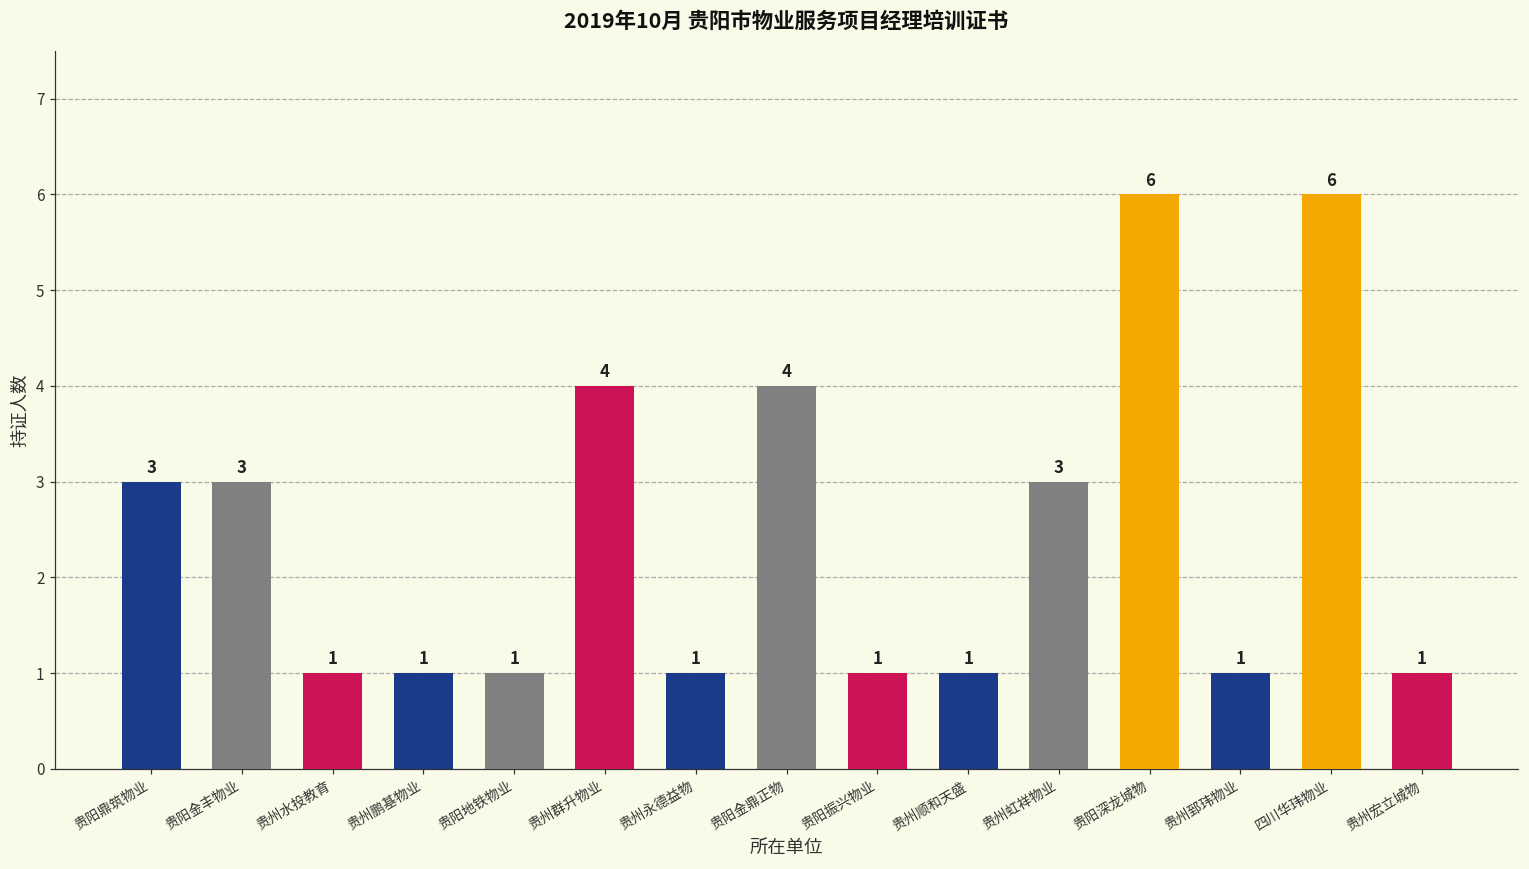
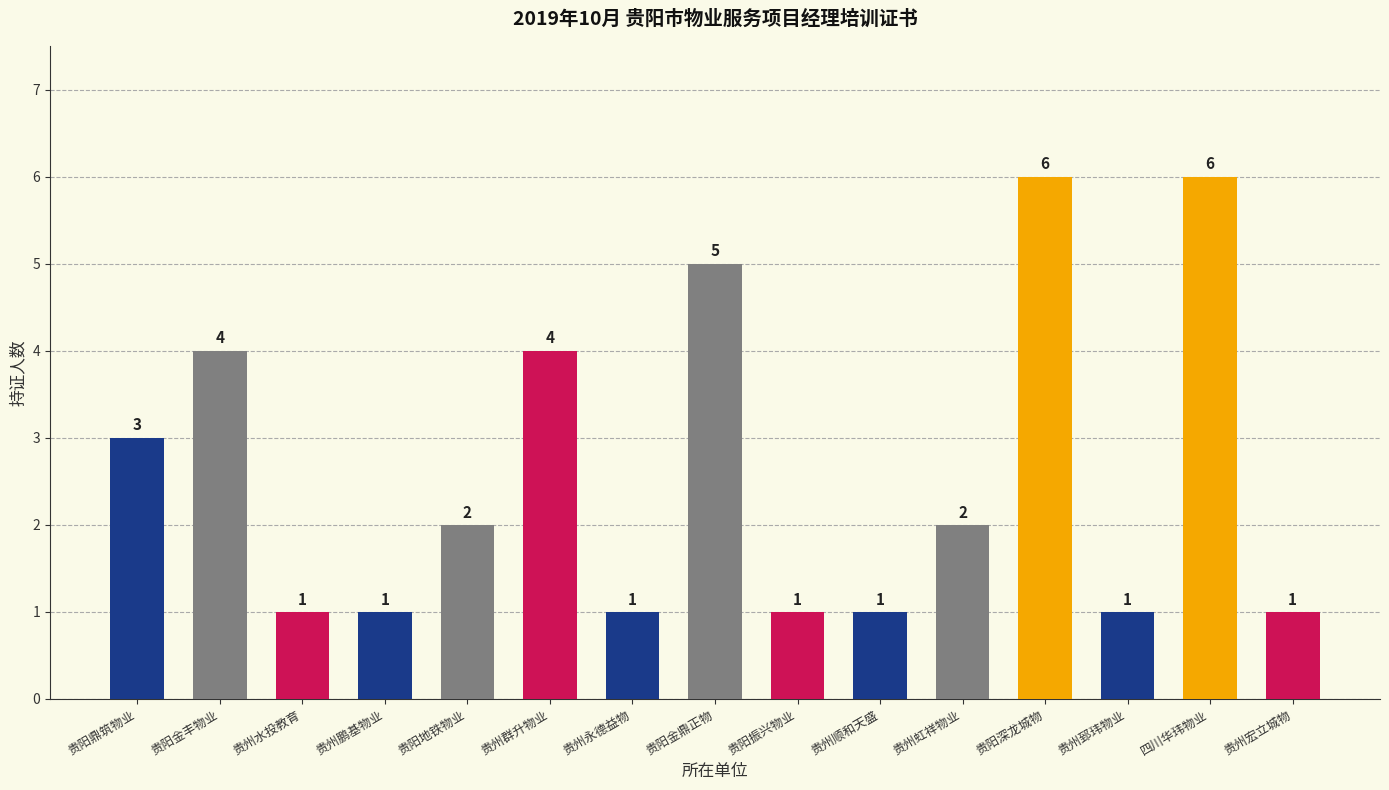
贵阳金丰物业: 3 -> 4
贵阳地铁物业: 1 -> 2
贵阳金鼎正物: 4 -> 5
贵州虹祥物业: 3 -> 2
